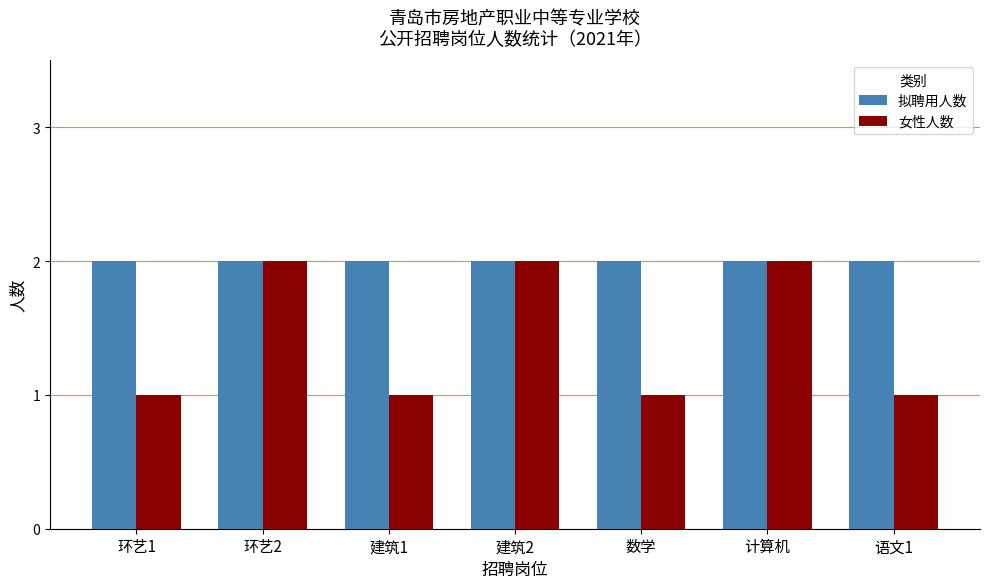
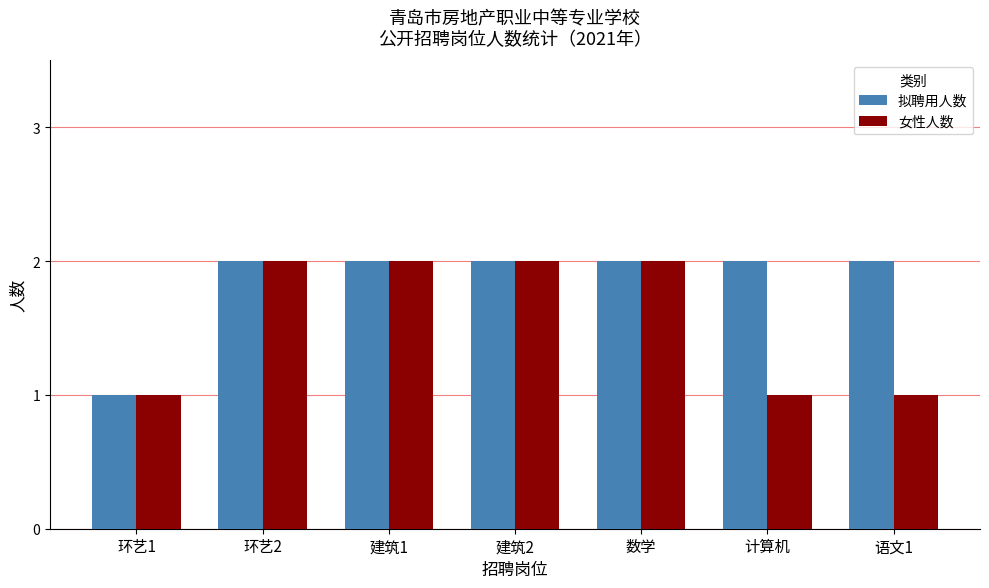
拟聘用人数, 环艺1: 2 -> 1
女性人数, 建筑1: 1 -> 2
女性人数, 数学: 1 -> 2
女性人数, 计算机: 2 -> 1
